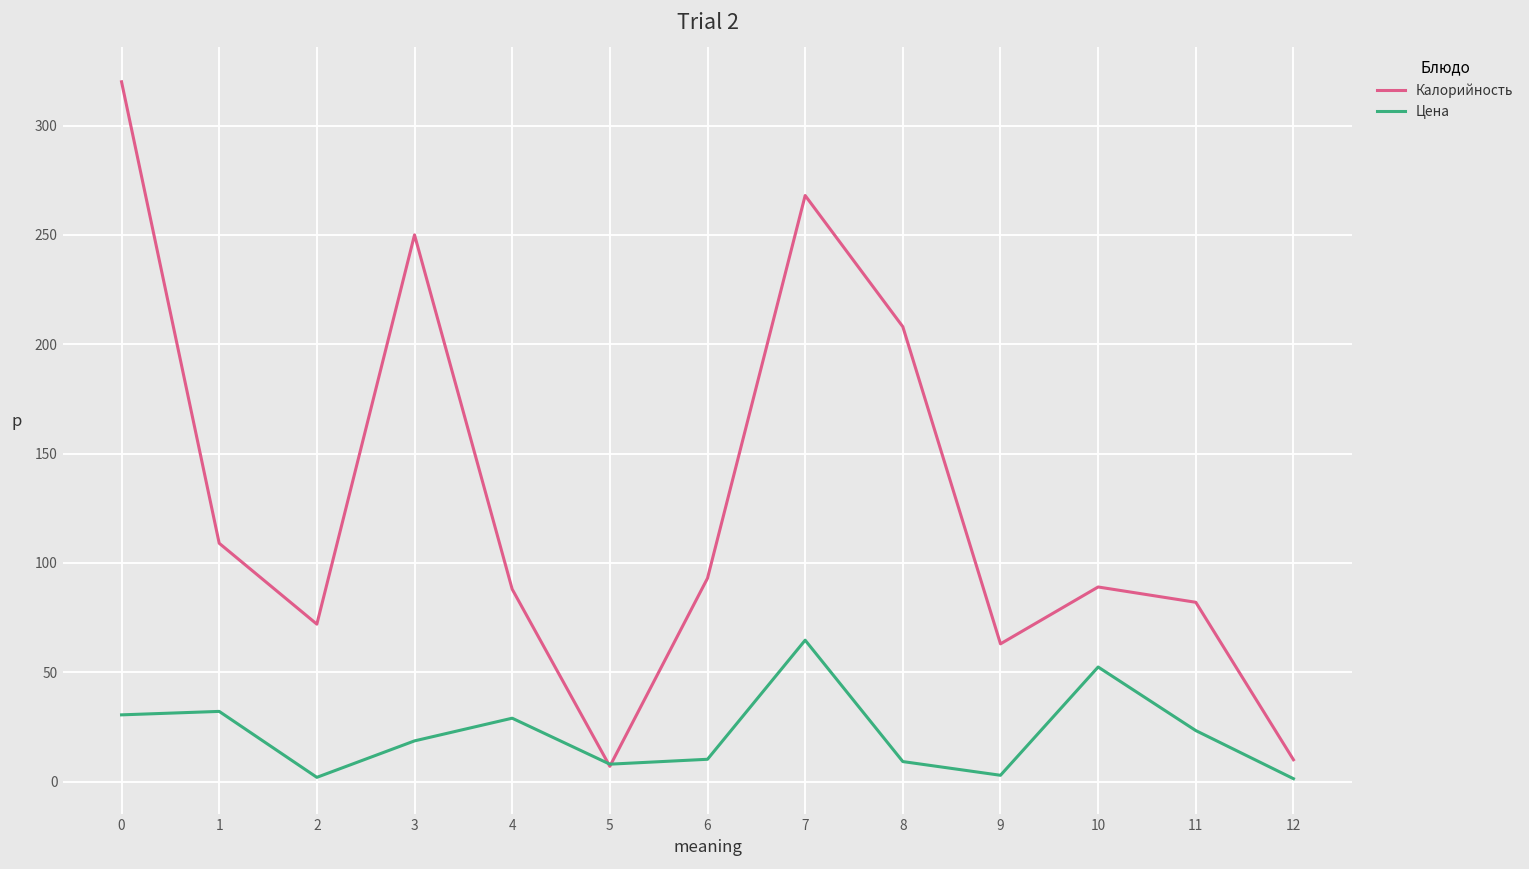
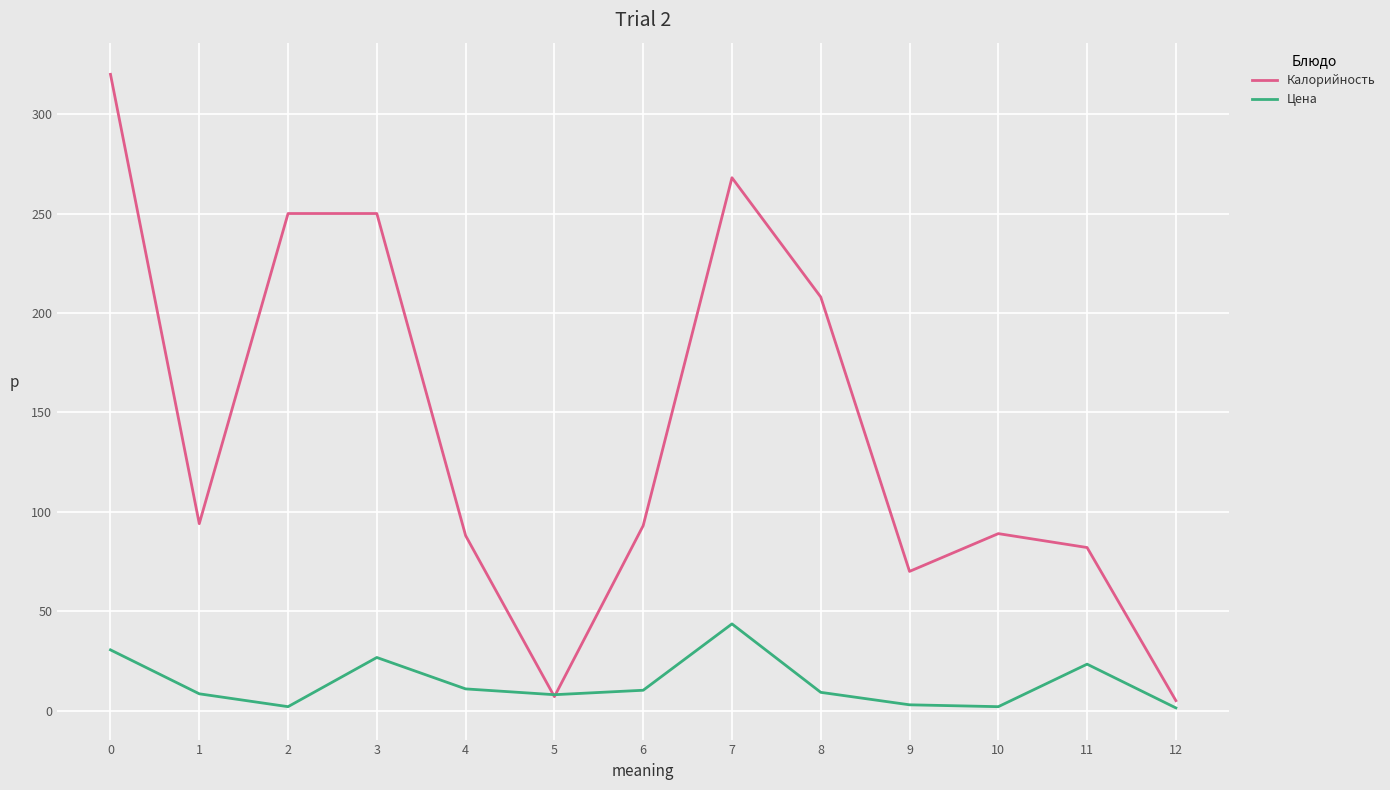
Калорийность, 1: 109 -> 94
Цена, 1: 32 -> 8
Калорийность, 2: 72 -> 250
Цена, 3: 19 -> 27
Цена, 4: 29 -> 11
Цена, 7: 65 -> 44
Калорийность, 9: 63 -> 70
Цена, 10: 52 -> 2
Калорийность, 12: 10 -> 5
